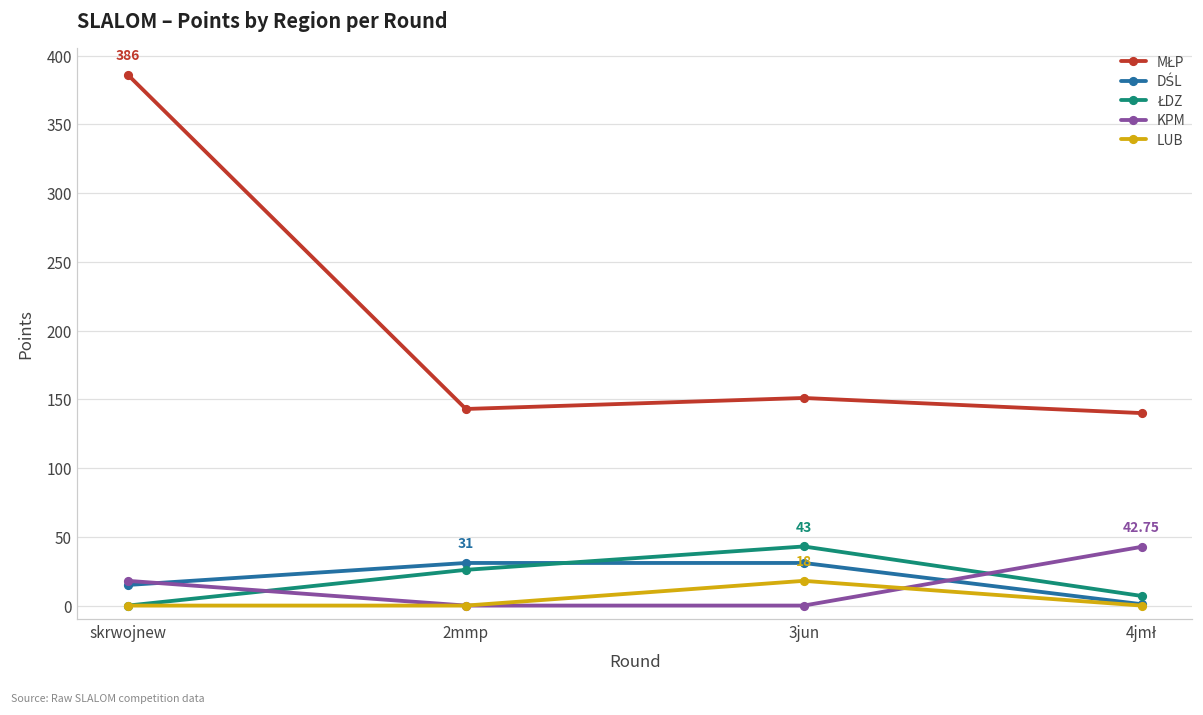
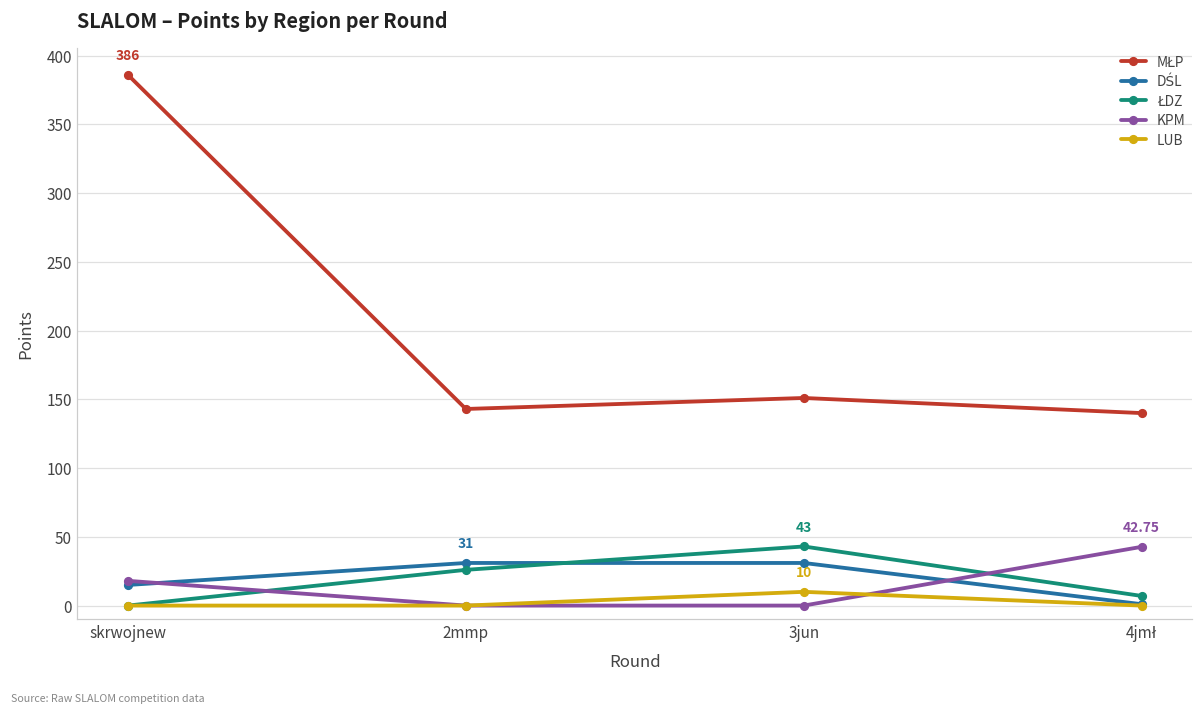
LUB, 3jun: 18 -> 10
